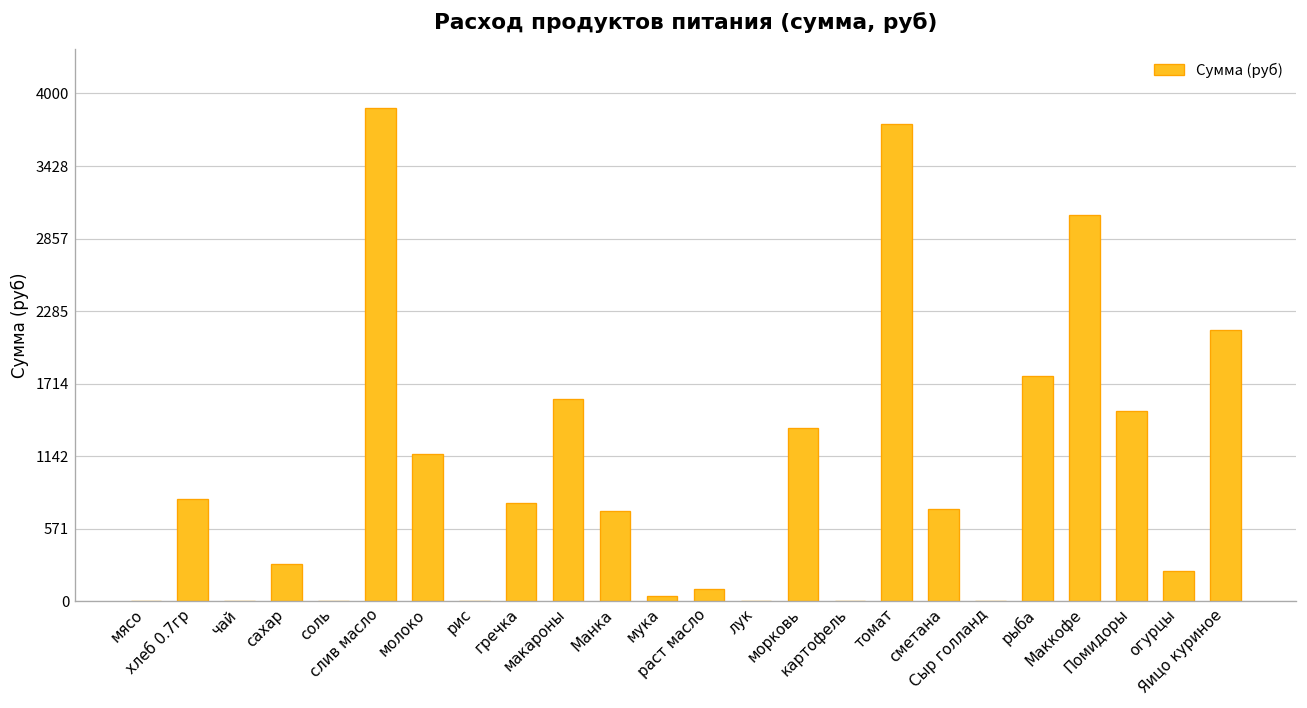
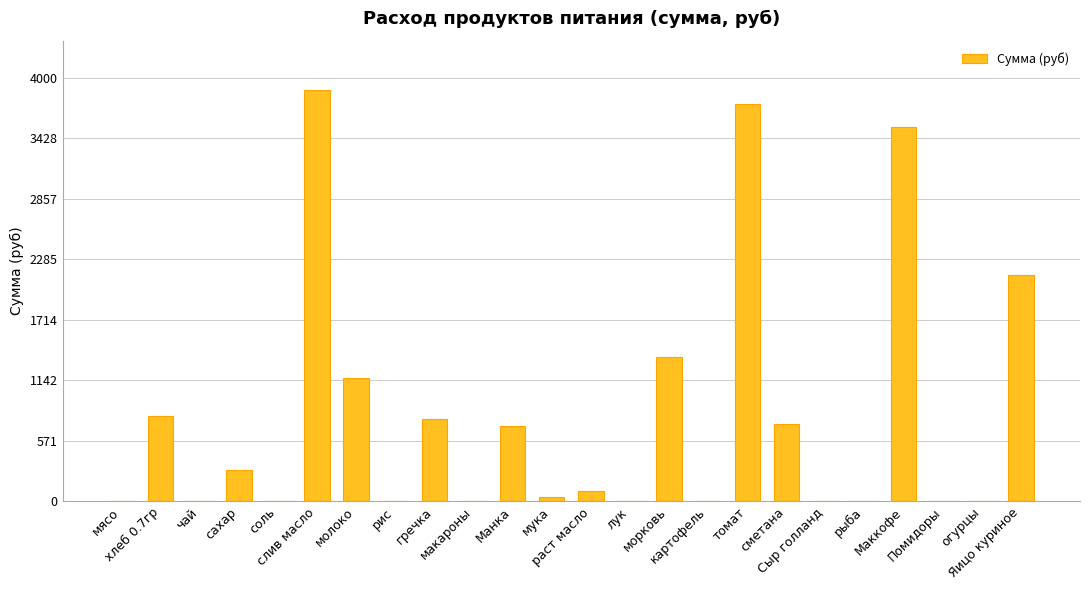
макароны: 1600 -> 0
рыба: 1780 -> 0
Маккофе: 3050 -> 3540
Помидоры: 1500 -> 0
огурцы: 240 -> 0
